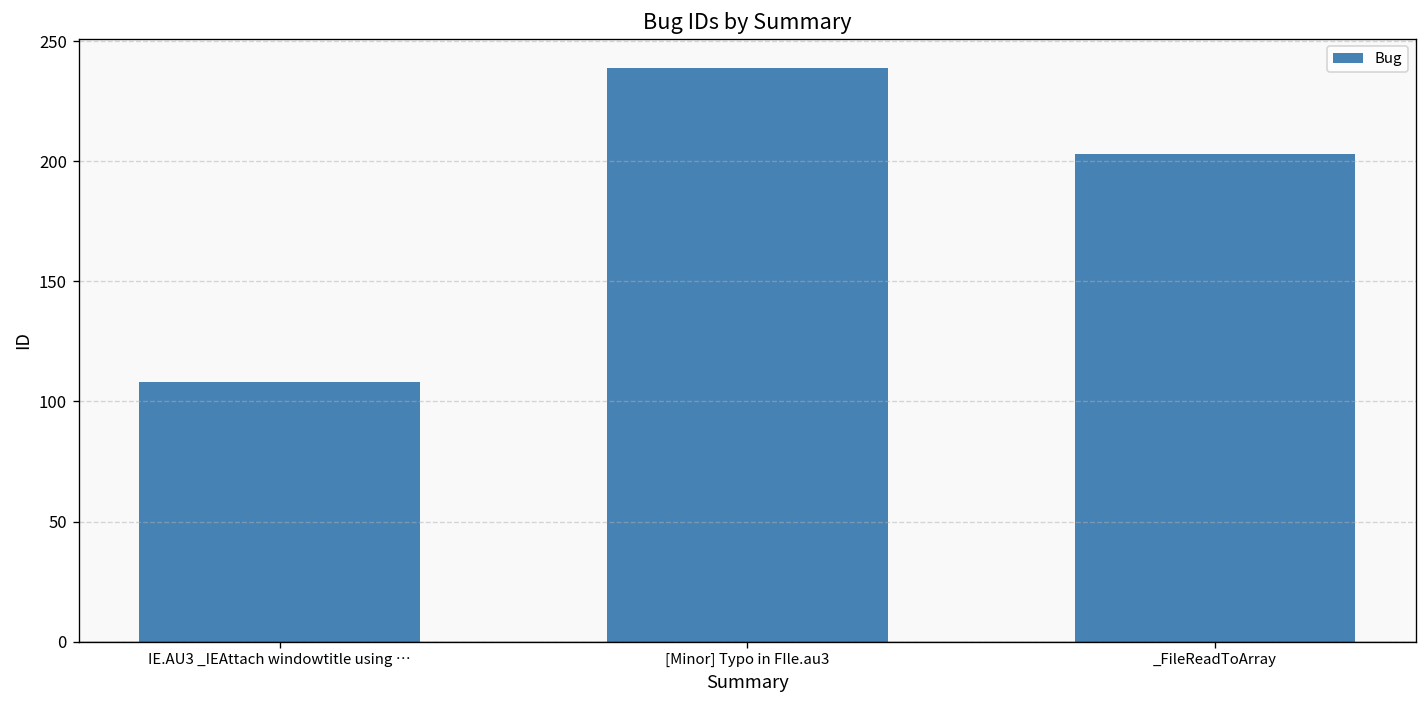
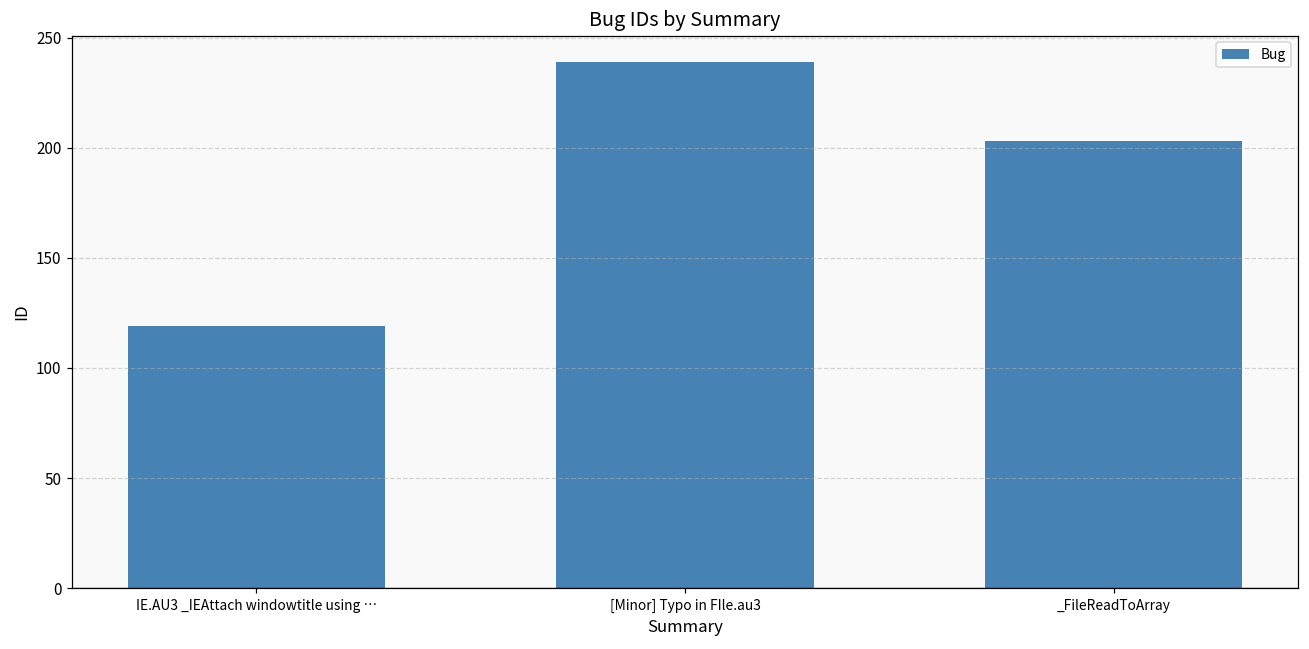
IE.AU3 _IEAttach windowtitle using …: 108 -> 119
